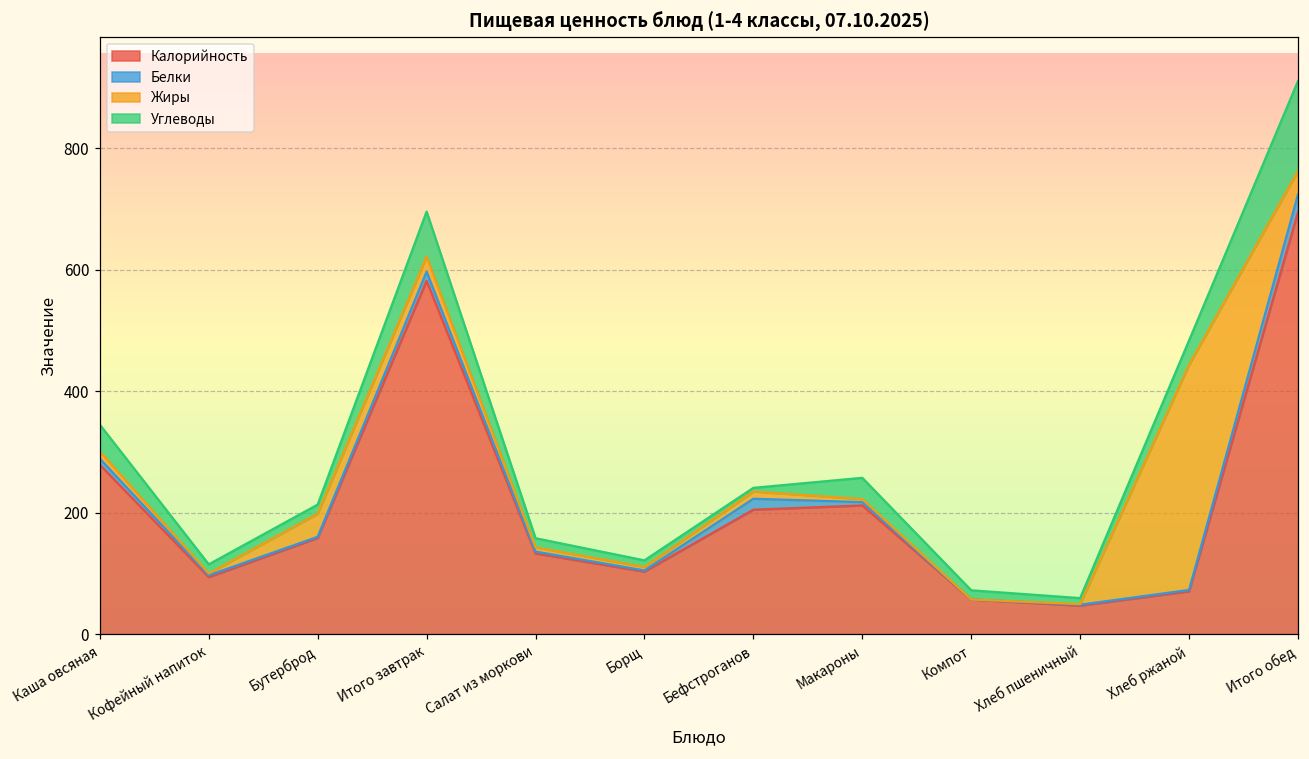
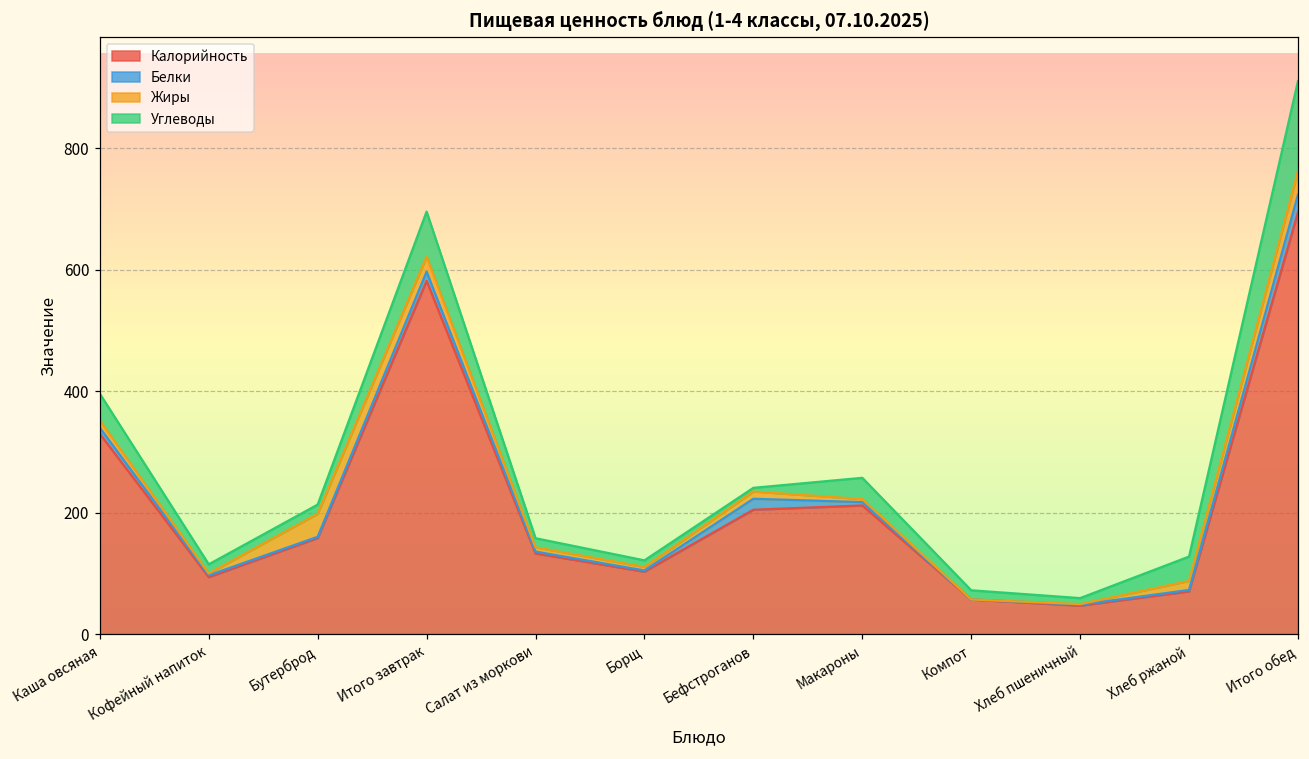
Калорийность, Каша овсяная: 280 -> 330
Жиры, Хлеб ржаной: 370 -> 20
